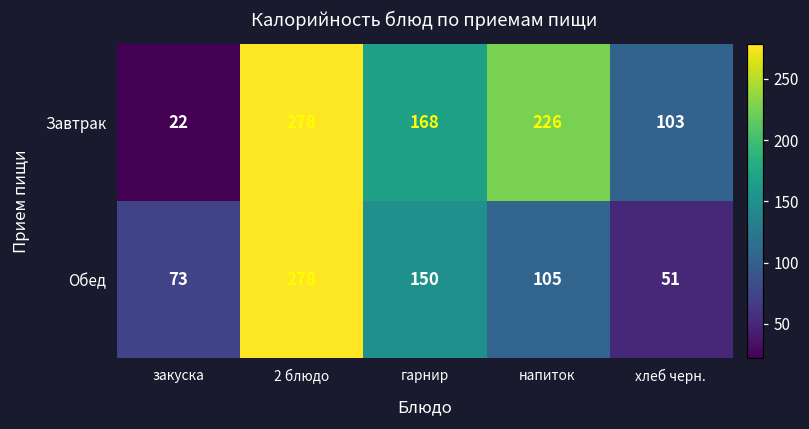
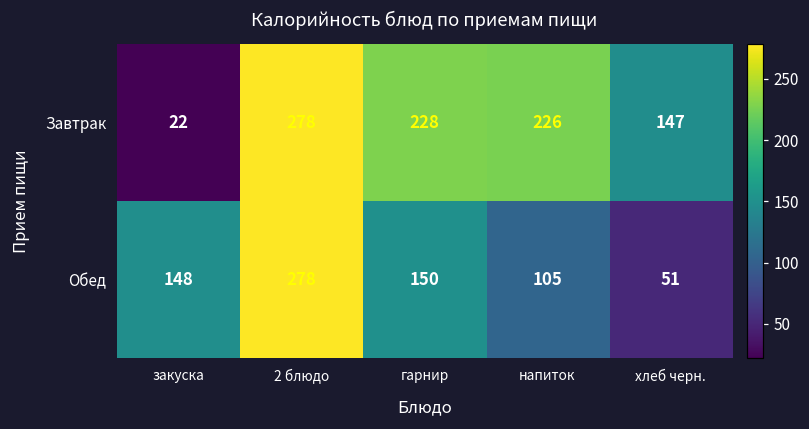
Завтрак, гарнир: 168 -> 228
Завтрак, хлеб черн.: 103 -> 147
Обед, закуска: 73 -> 148
